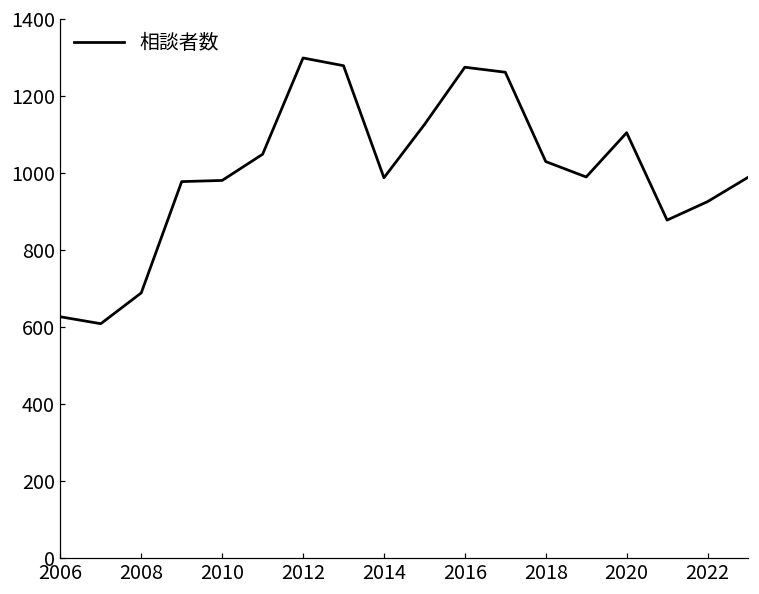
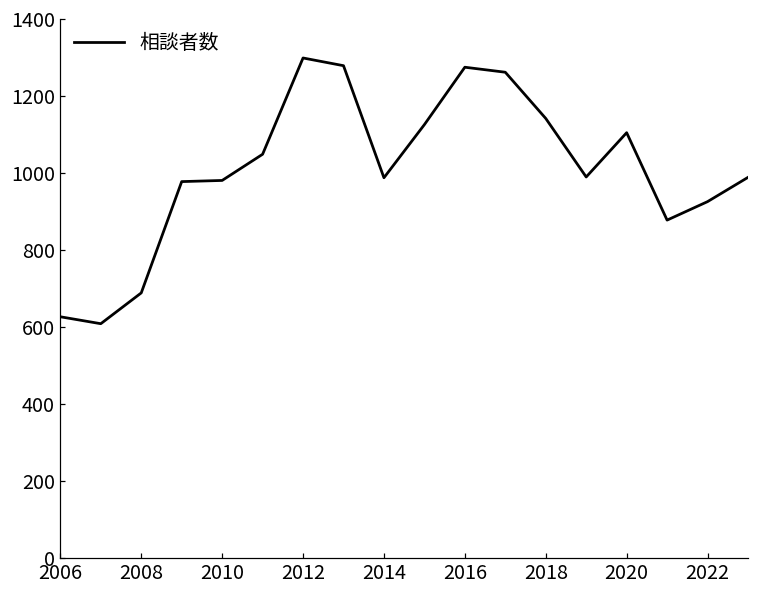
2018: 1030 -> 1140
